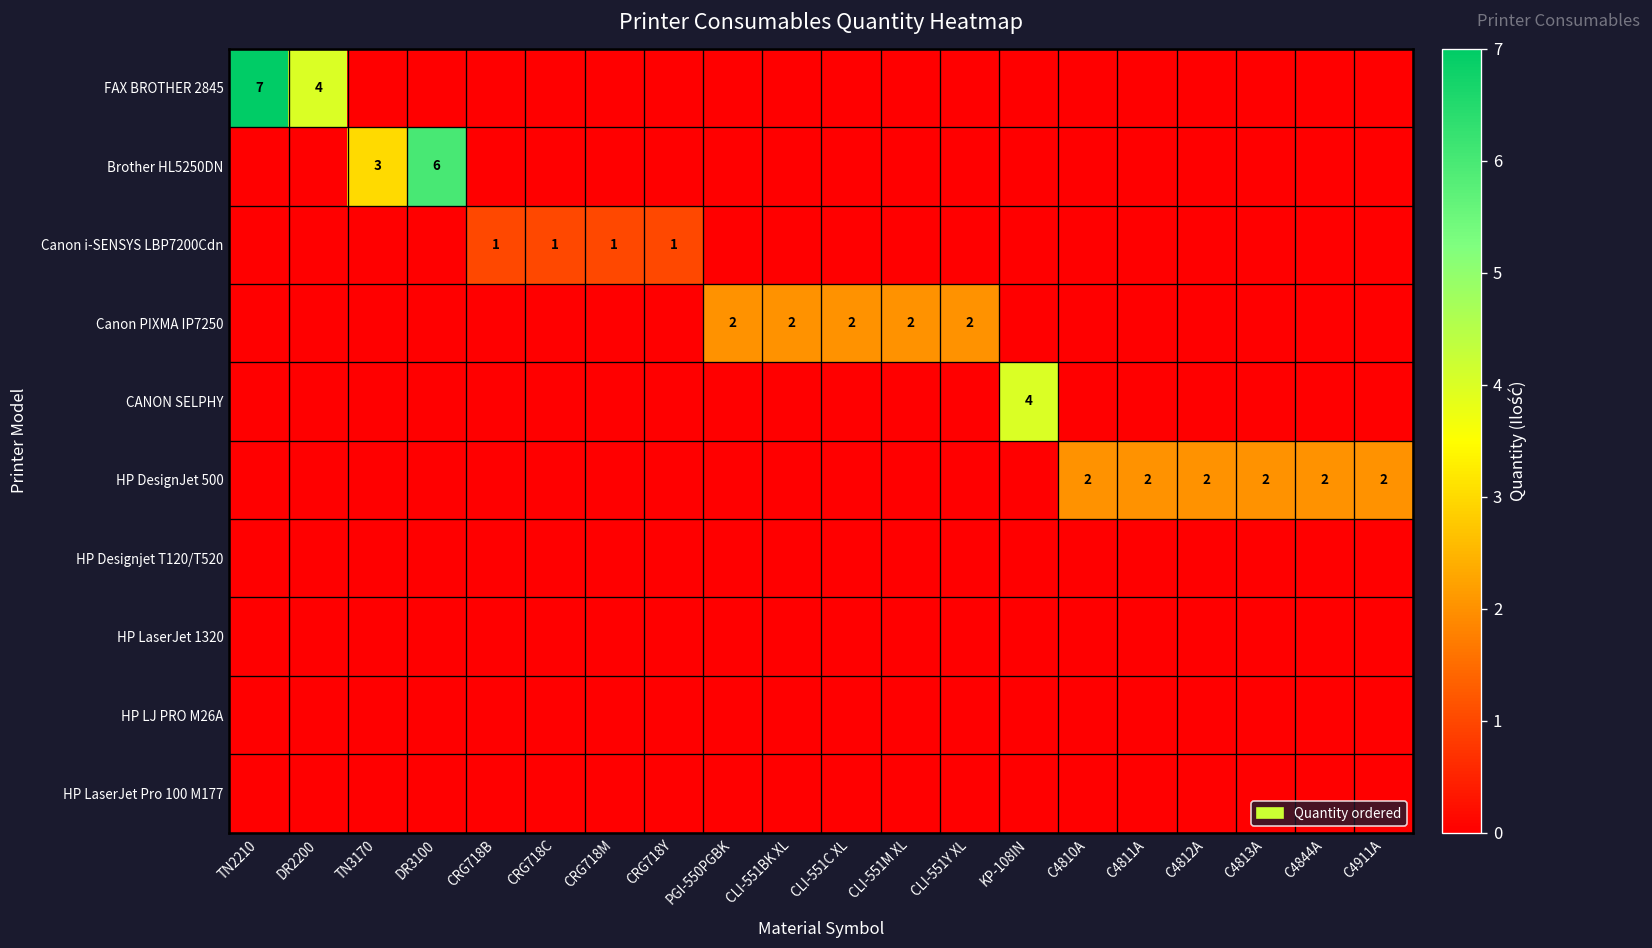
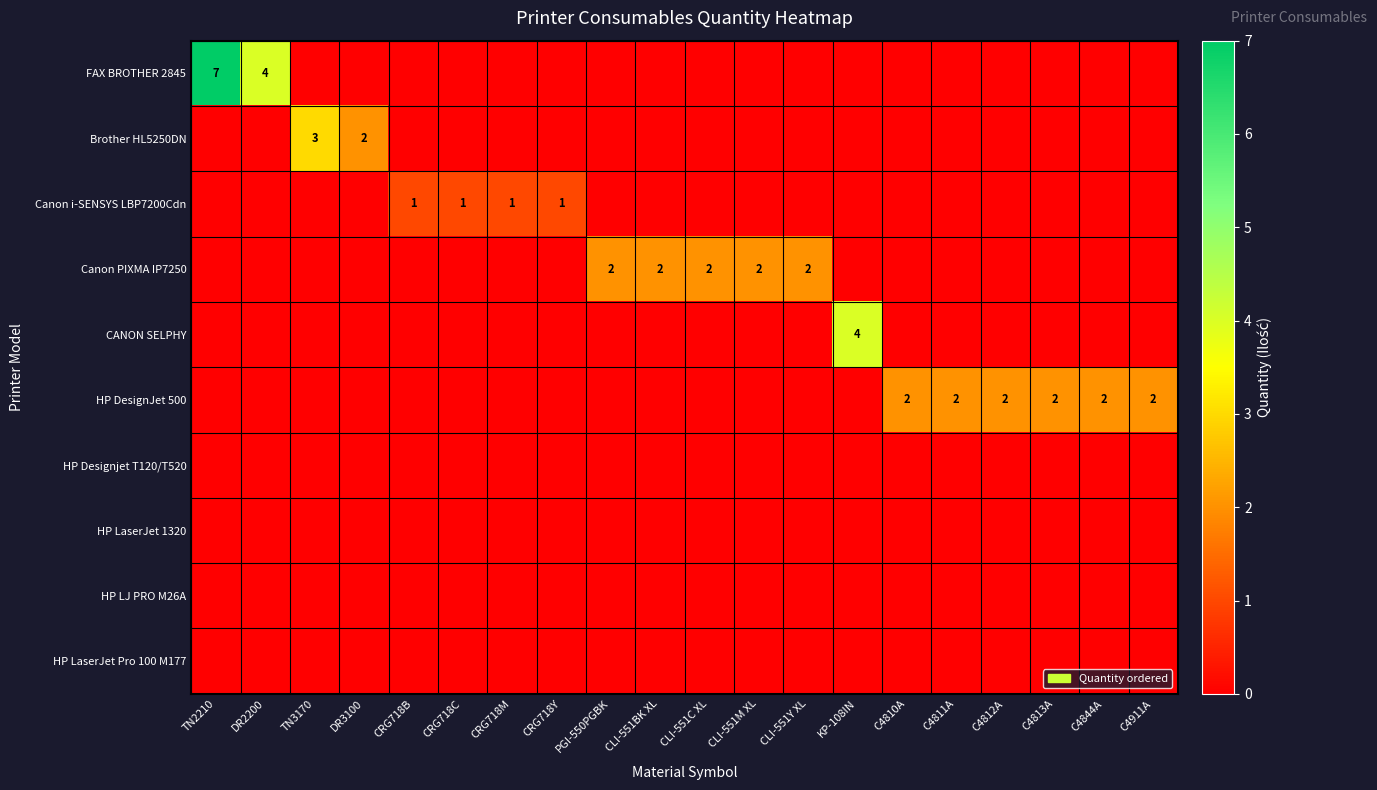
Brother HL5250DN, DR3100: 6 -> 2
